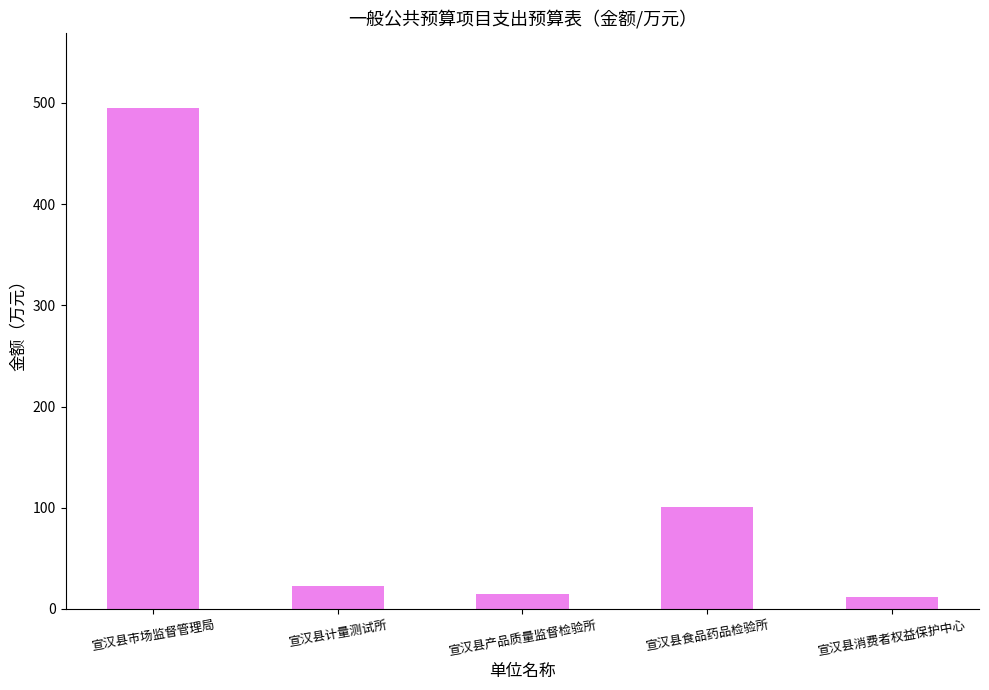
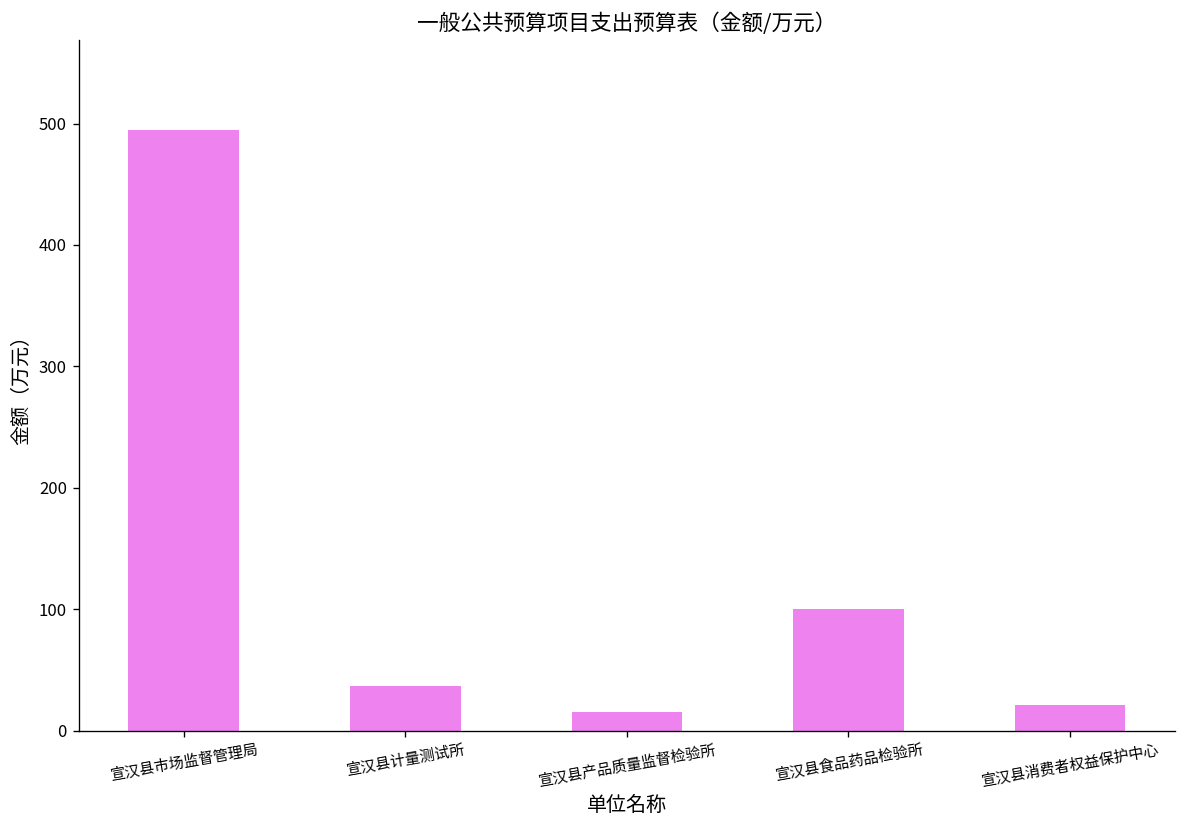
宣汉县计量测试所: 23 -> 36
宣汉县消费者权益保护中心: 11 -> 21
